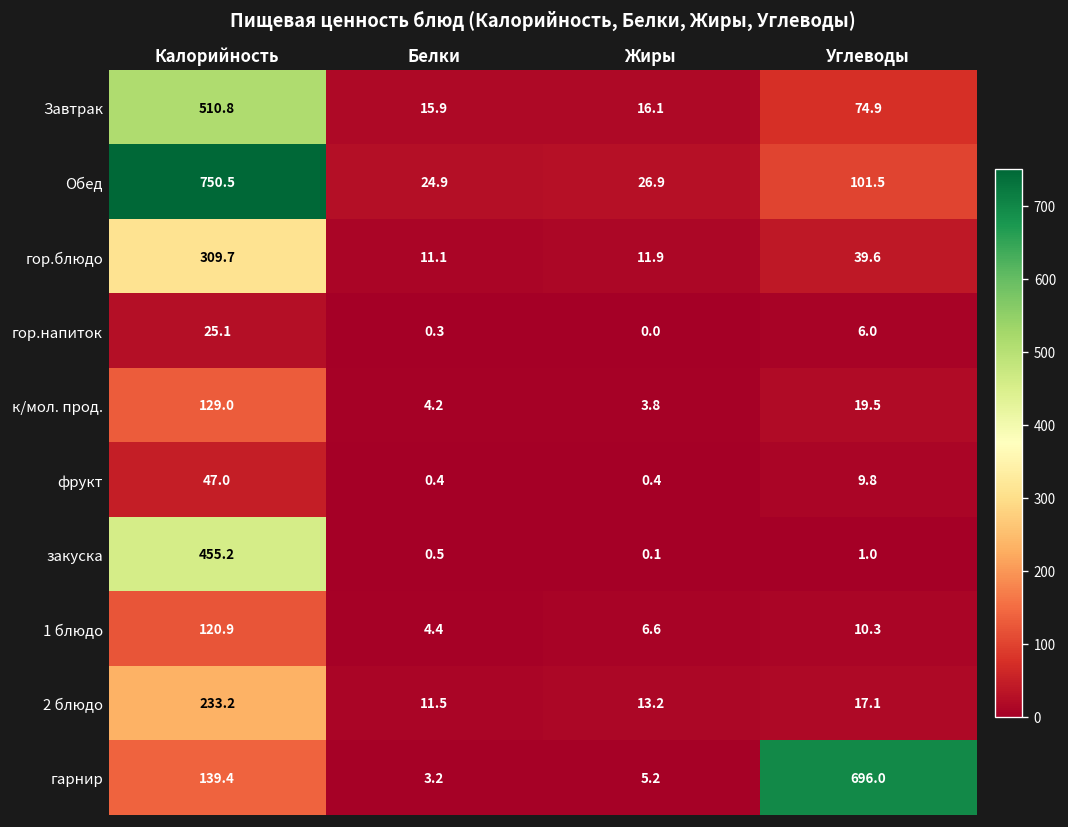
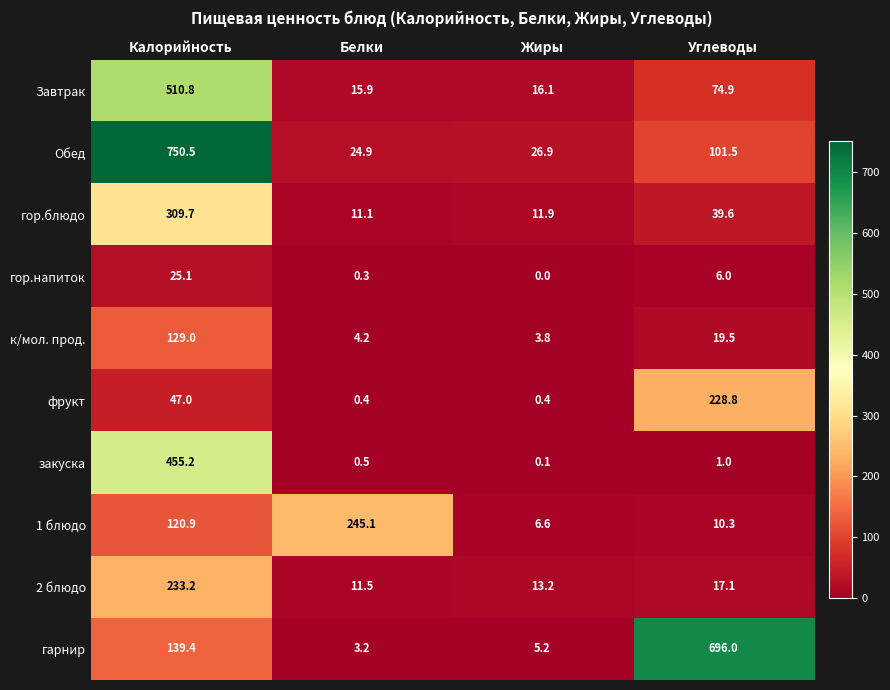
фрукт, Углеводы: 9.8 -> 228.8
1 блюдо, Белки: 4.4 -> 245.1
